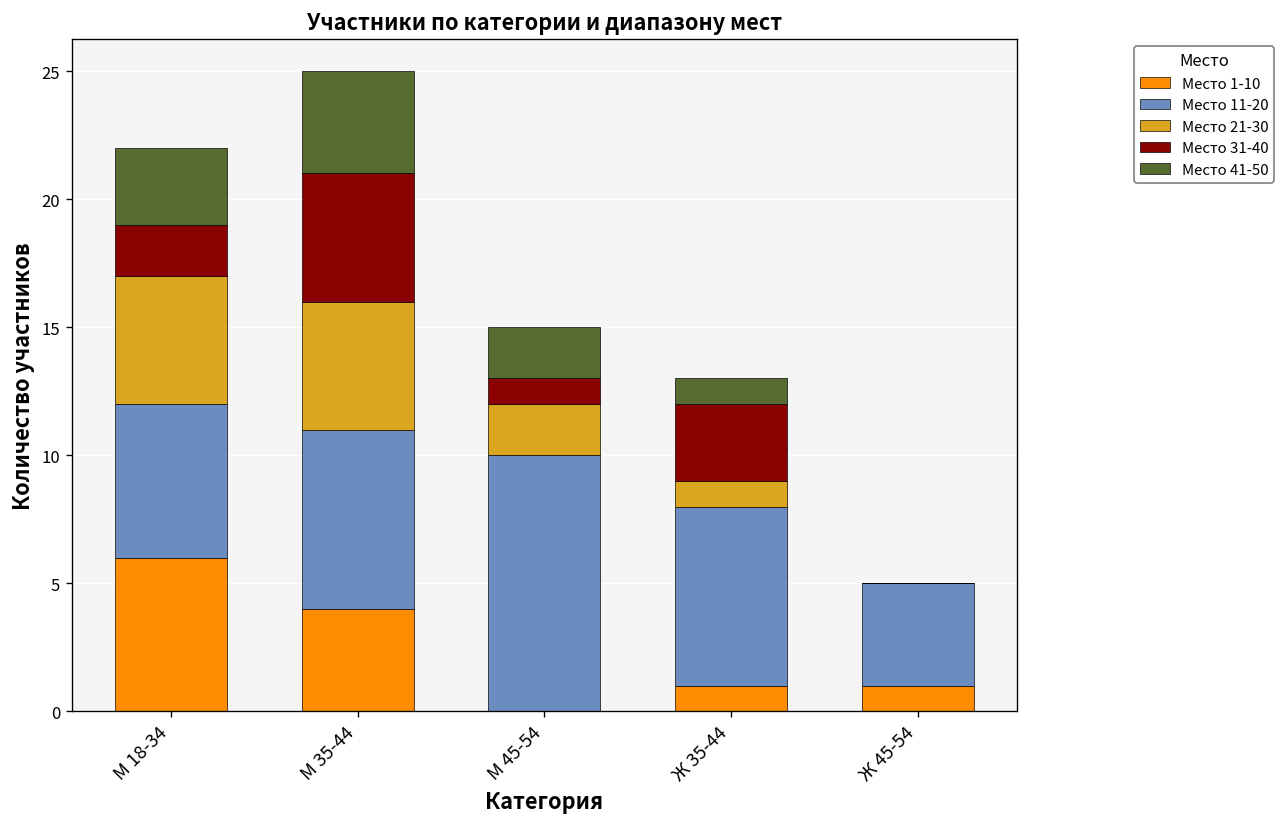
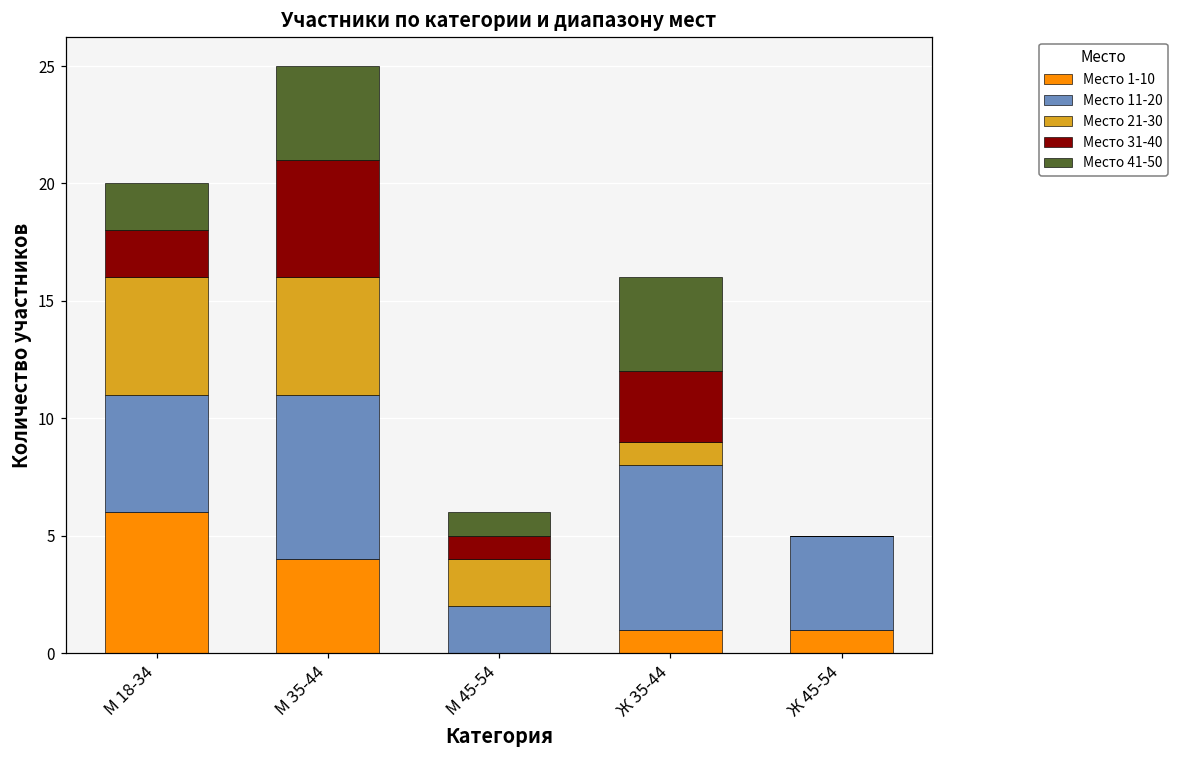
Место 11-20, М 18-34: 6 -> 5
Место 41-50, М 18-34: 3 -> 2
Место 11-20, М 45-54: 10 -> 2
Место 41-50, М 45-54: 2 -> 1
Место 41-50, Ж 35-44: 1 -> 4
